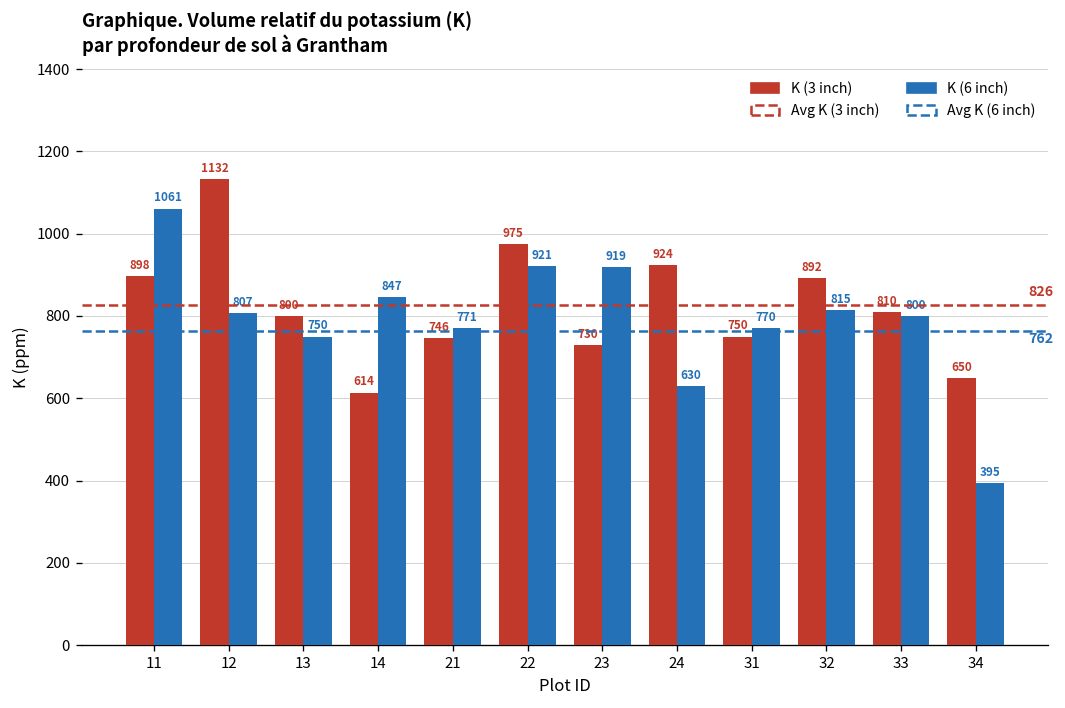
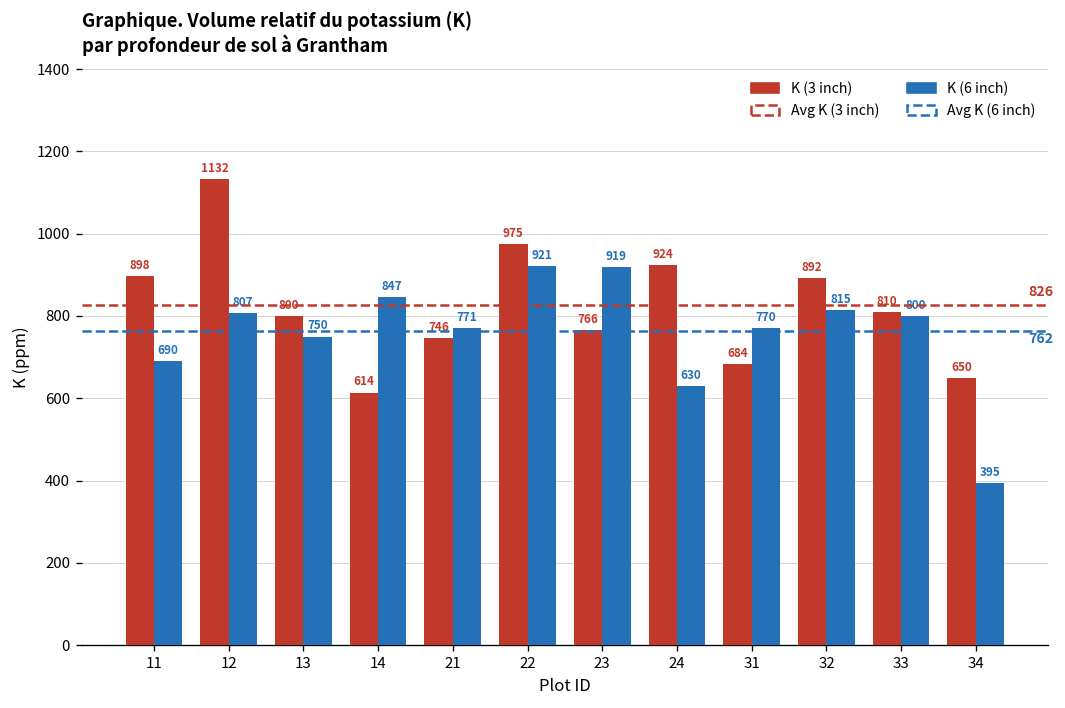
K (6 inch), 11: 1061 -> 690
K (3 inch), 23: 730 -> 766
K (3 inch), 31: 750 -> 684
